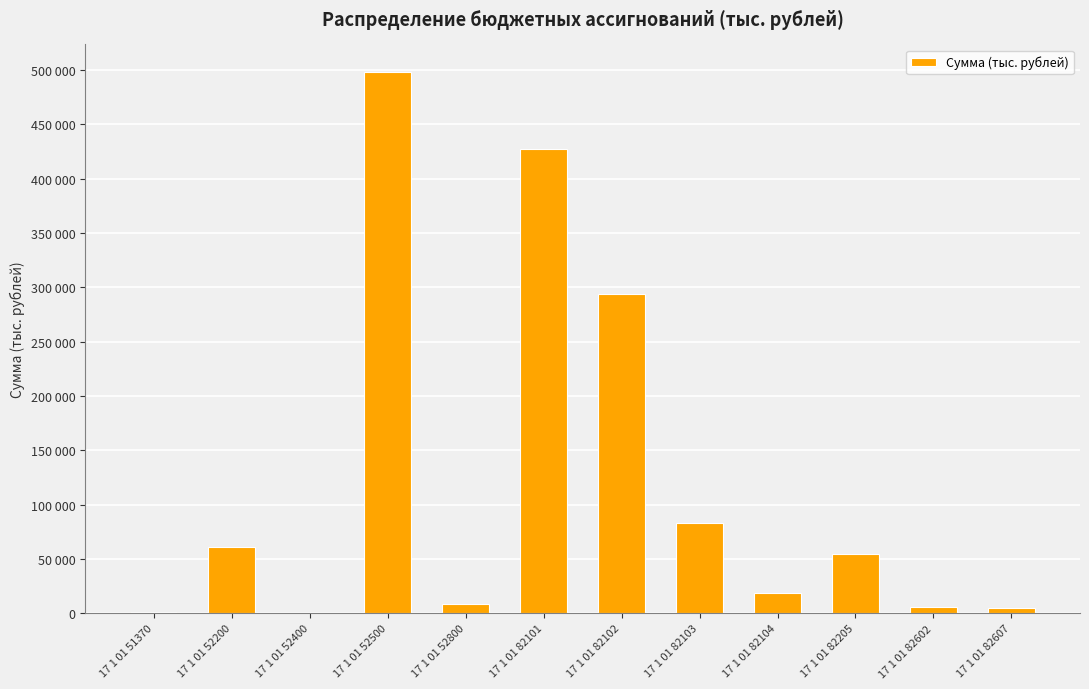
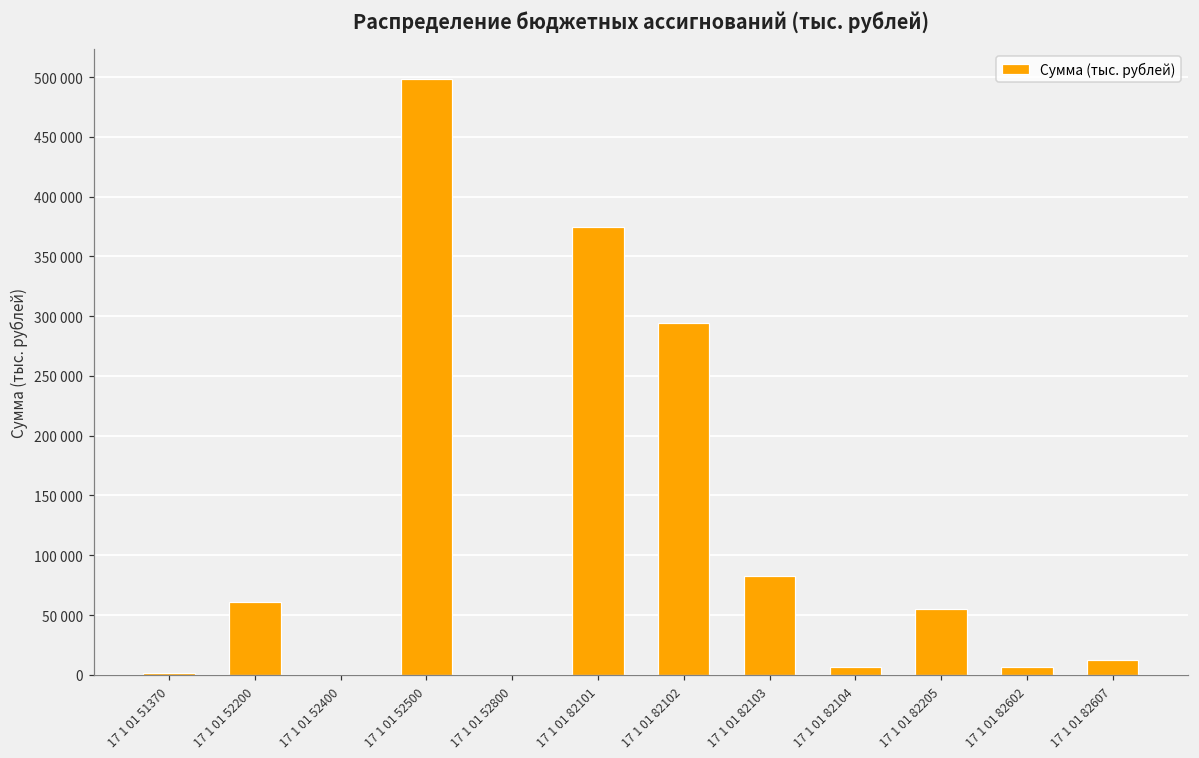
17 1 01 52800: 8000 -> 0
17 1 01 82101: 427000 -> 375000
17 1 01 82104: 18000 -> 7000
17 1 01 82607: 5000 -> 12000
